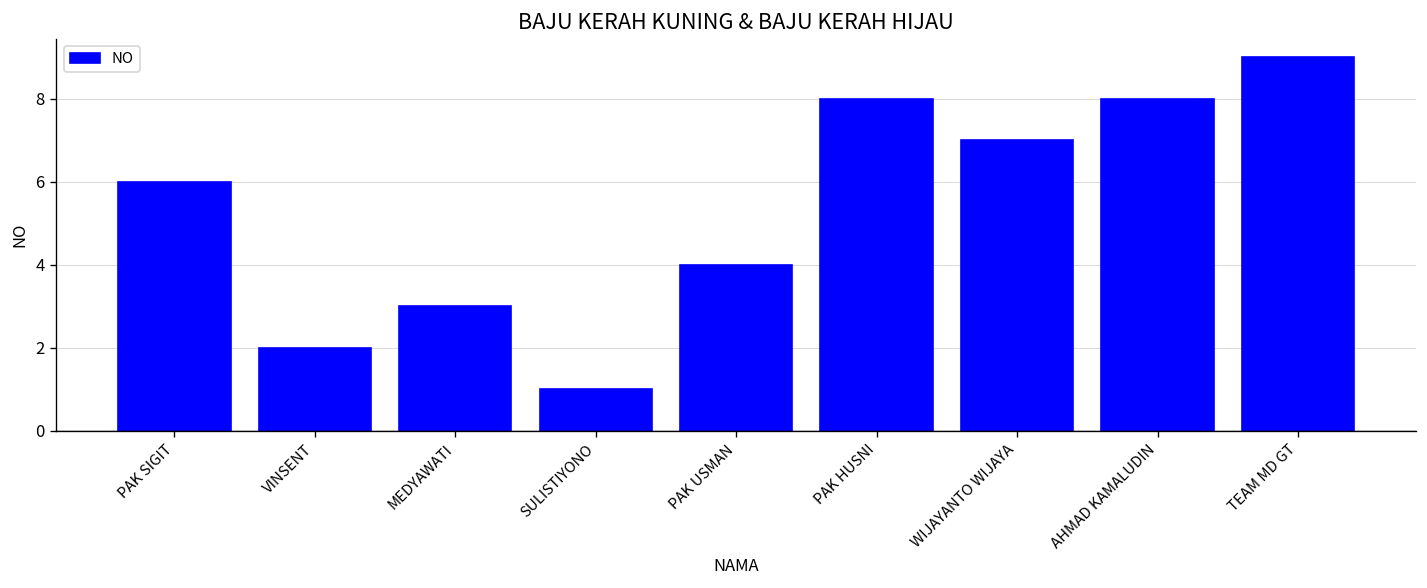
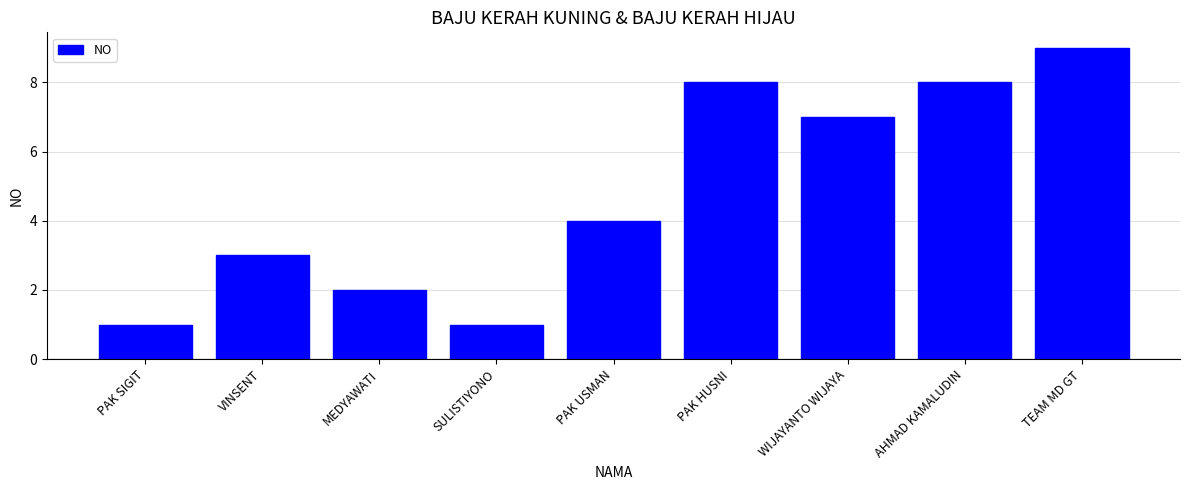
PAK SIGIT: 6 -> 1
VINSENT: 2 -> 3
MEDYAWATI: 3 -> 2
